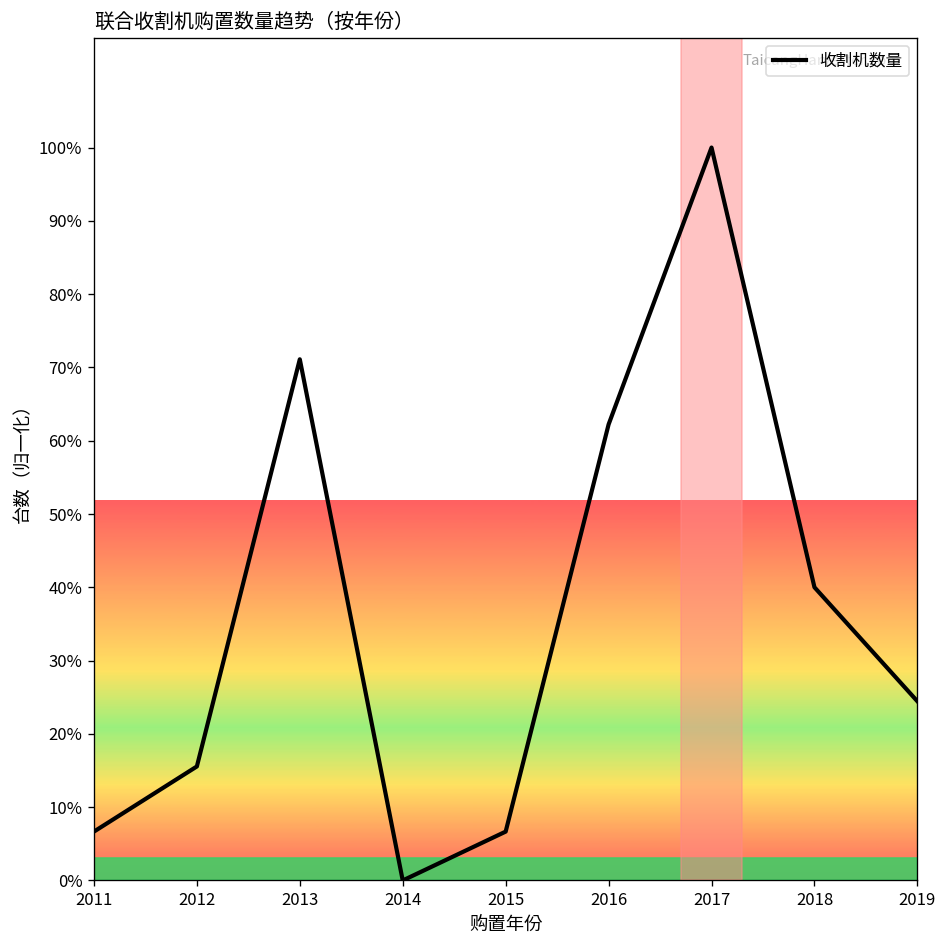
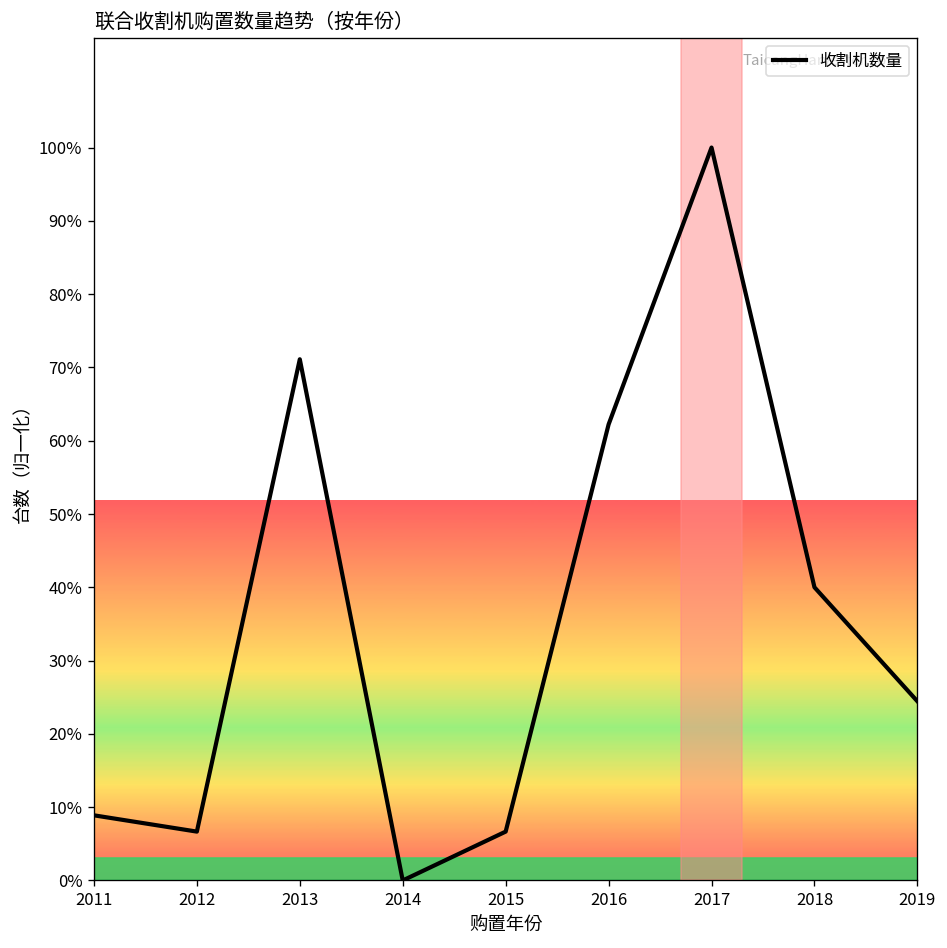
2011: 7% -> 9%
2012: 16% -> 7%
